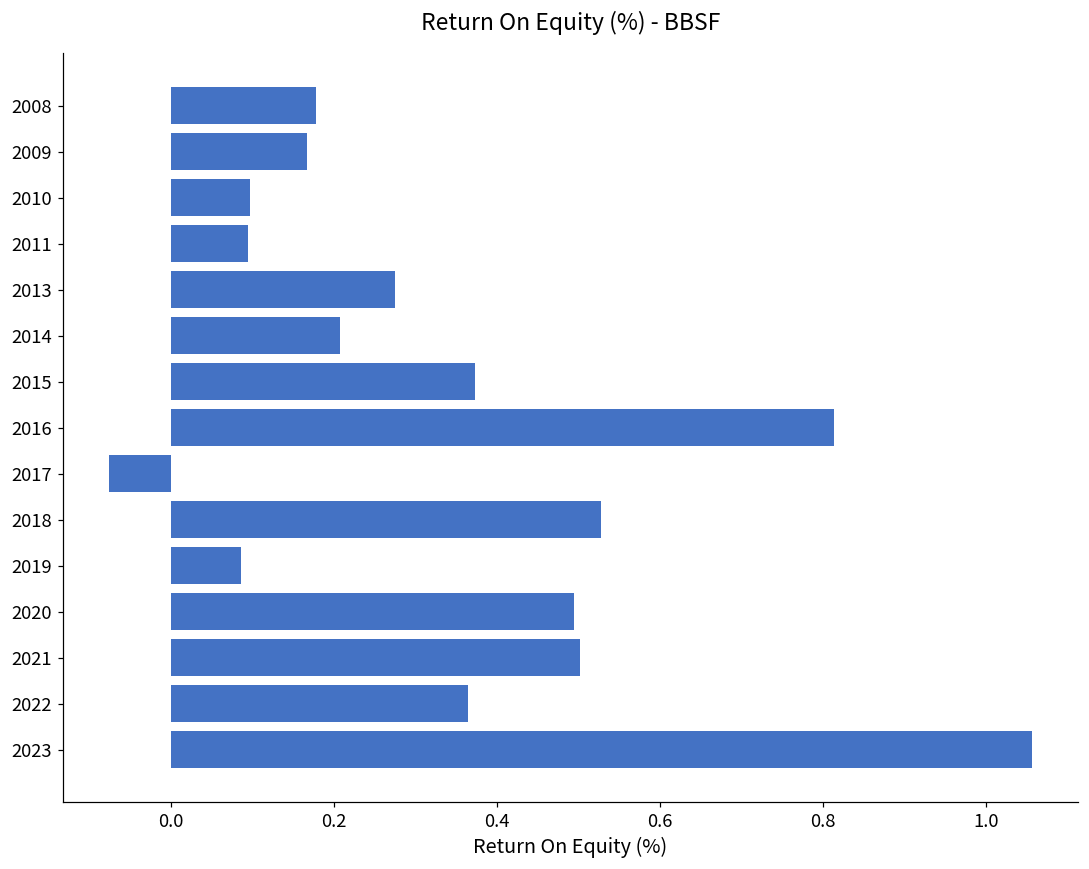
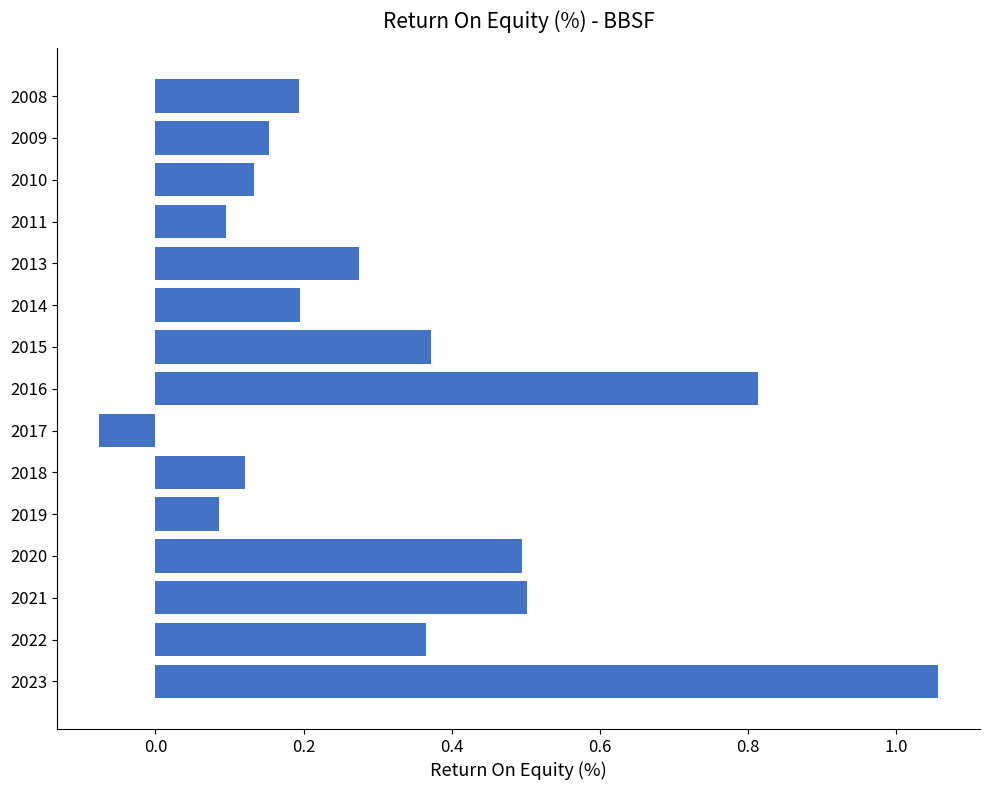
2008: 0.18 -> 0.19
2009: 0.17 -> 0.15
2010: 0.10 -> 0.13
2014: 0.21 -> 0.19
2018: 0.53 -> 0.12
